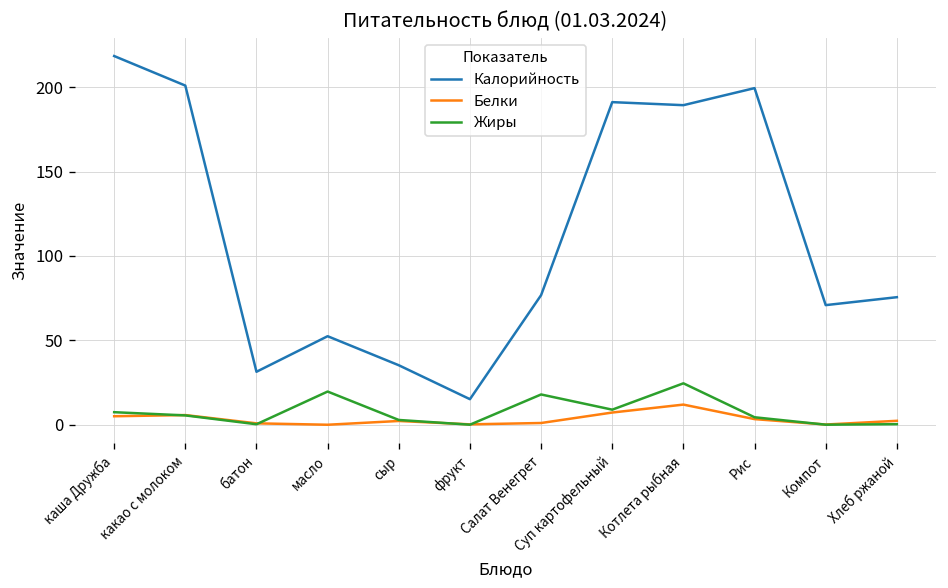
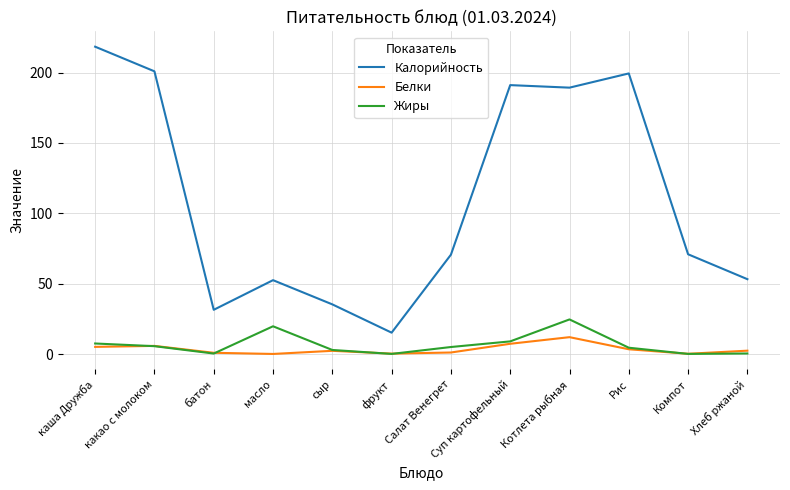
Калорийность, Салат Венегрет: 77 -> 71
Жиры, Салат Венегрет: 18 -> 5
Калорийность, Хлеб ржаной: 76 -> 53
